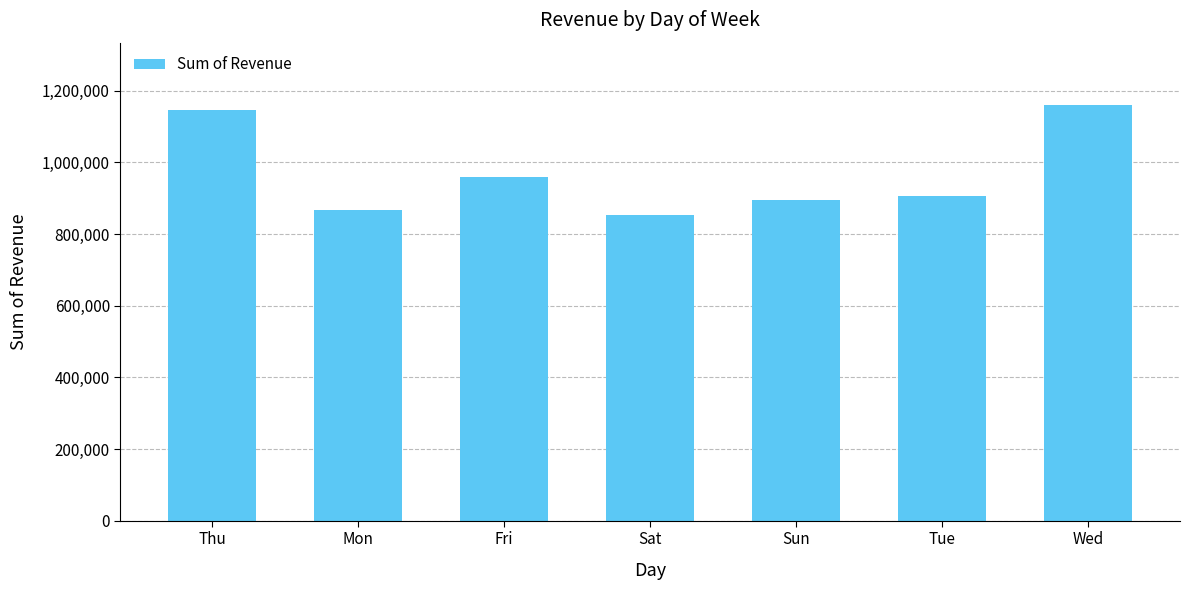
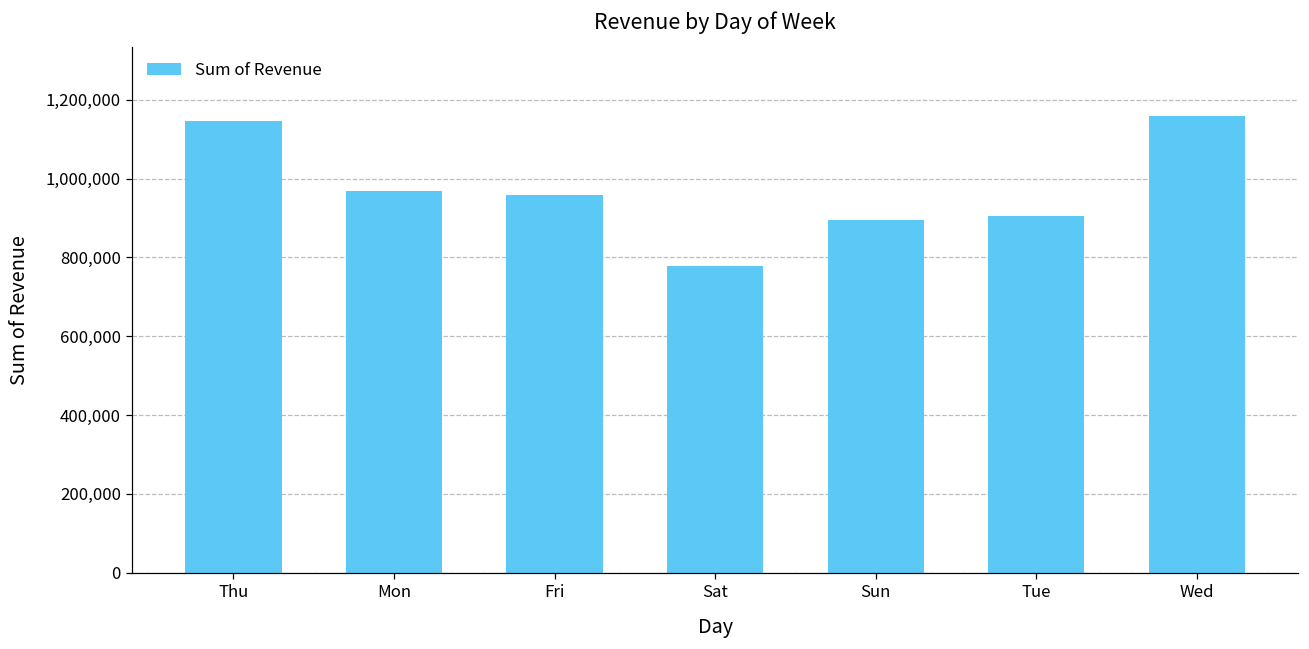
Mon: 870,000 -> 970,000
Sat: 850,000 -> 780,000
